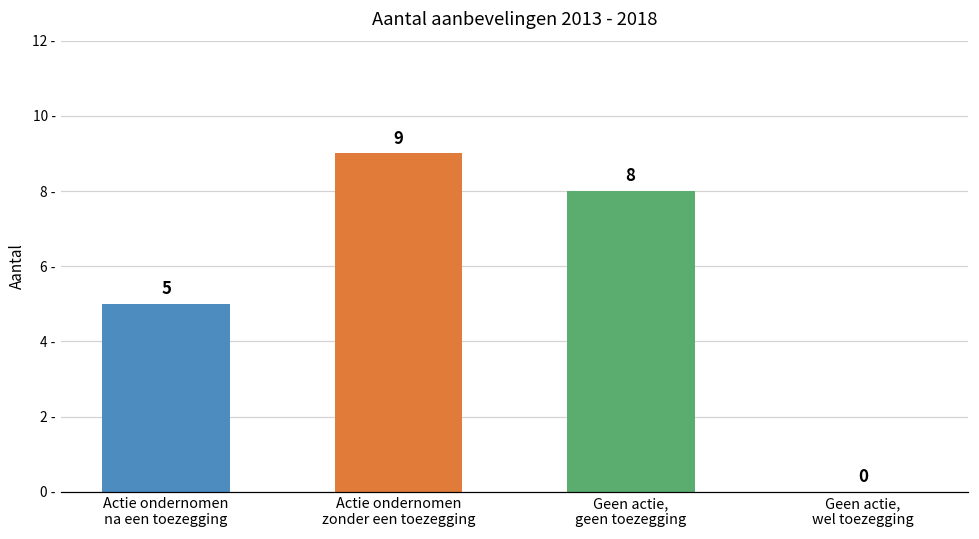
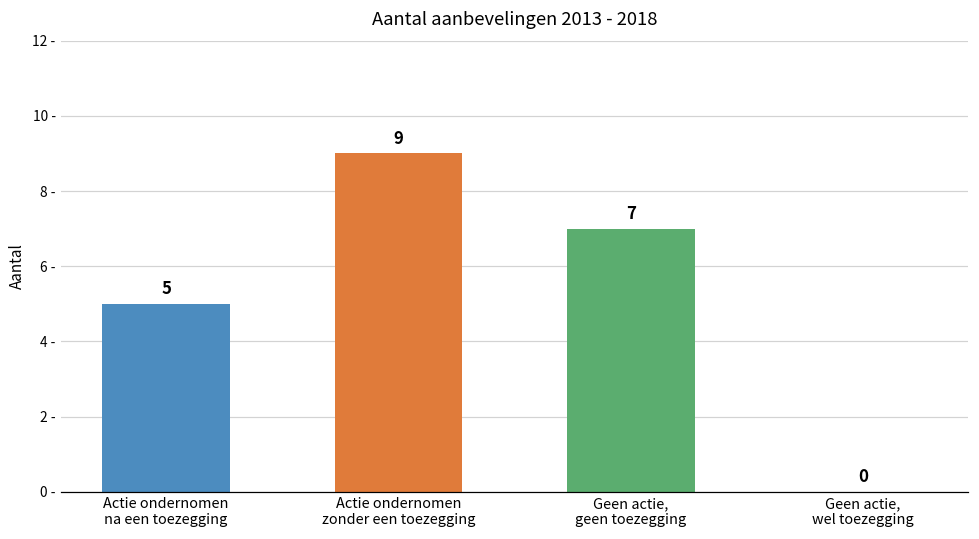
Geen actie, geen toezegging: 8 -> 7
